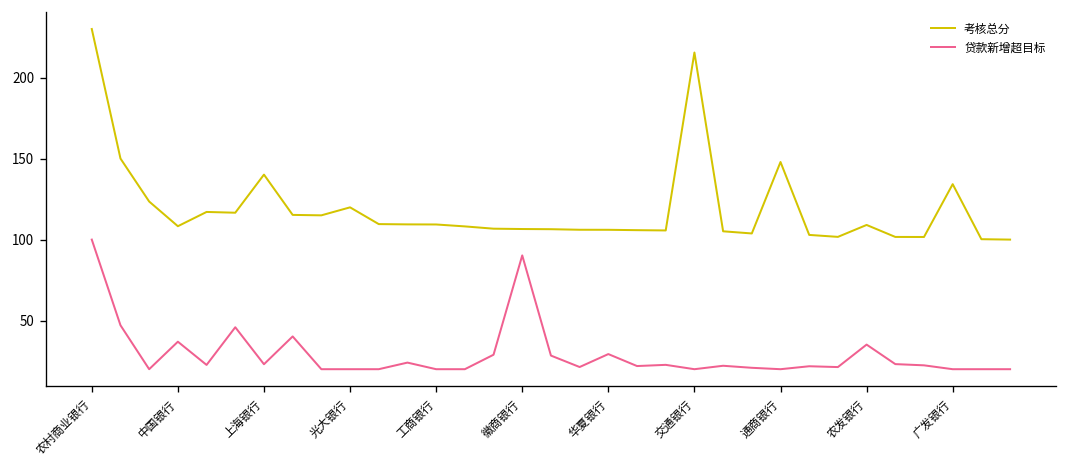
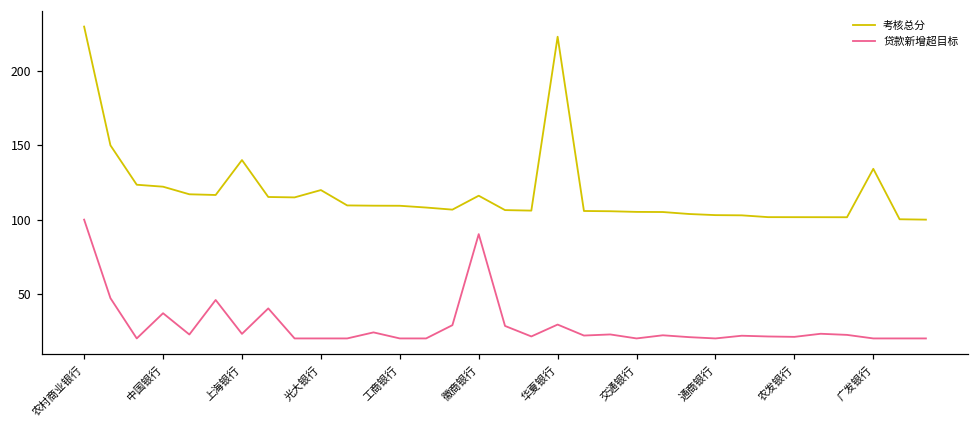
考核总分, 中国银行: 108 -> 122
考核总分, 徽商银行: 107 -> 116
考核总分, 华夏银行: 106 -> 223
考核总分, 交通银行: 215 -> 105
考核总分, 通商银行: 148 -> 103
考核总分, 农发银行: 109 -> 102
贷款新增超目标, 农发银行: 35 -> 21
